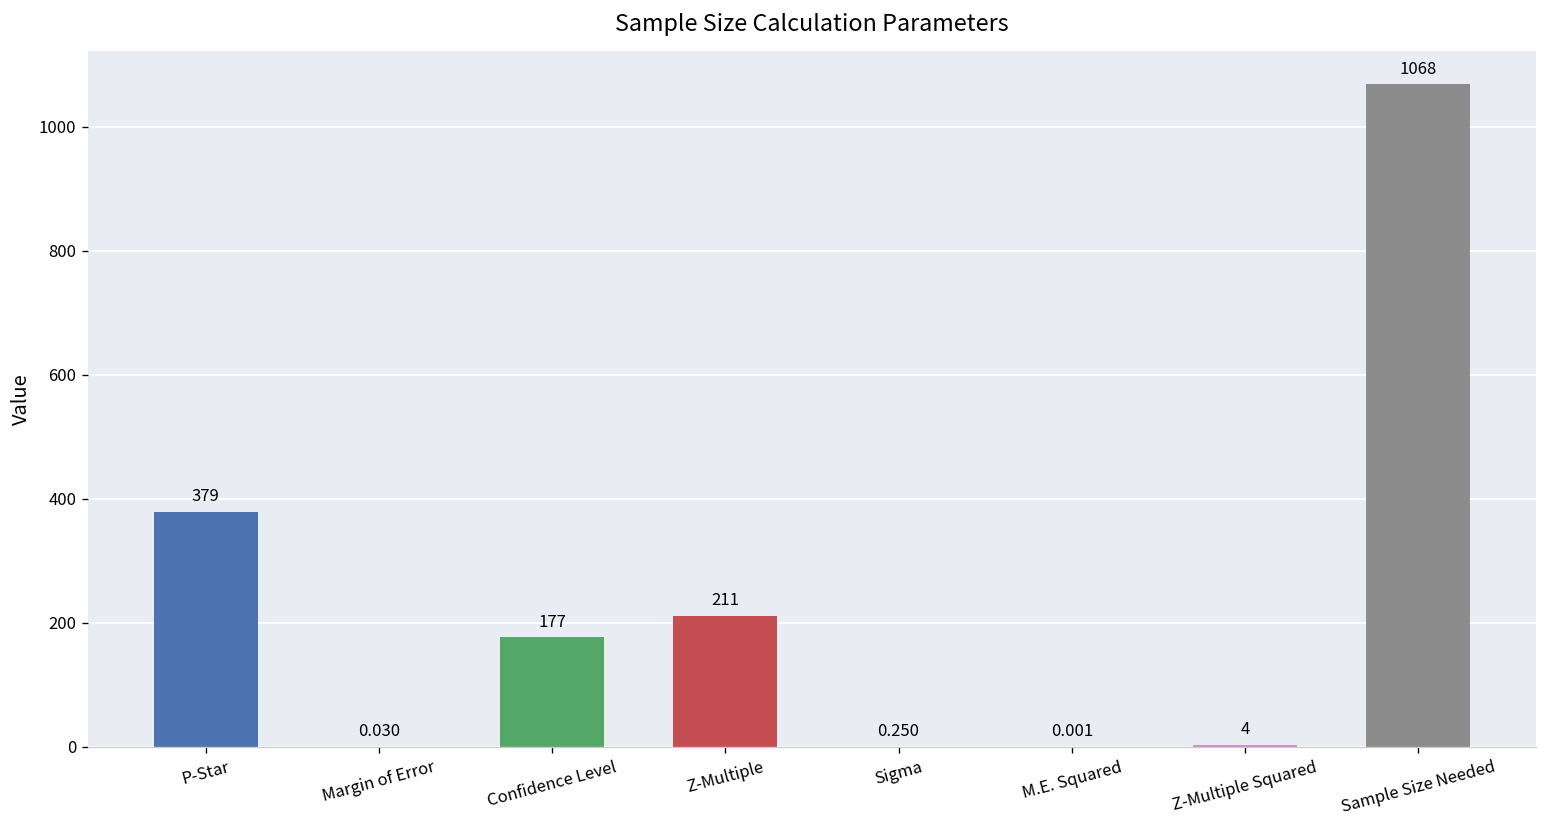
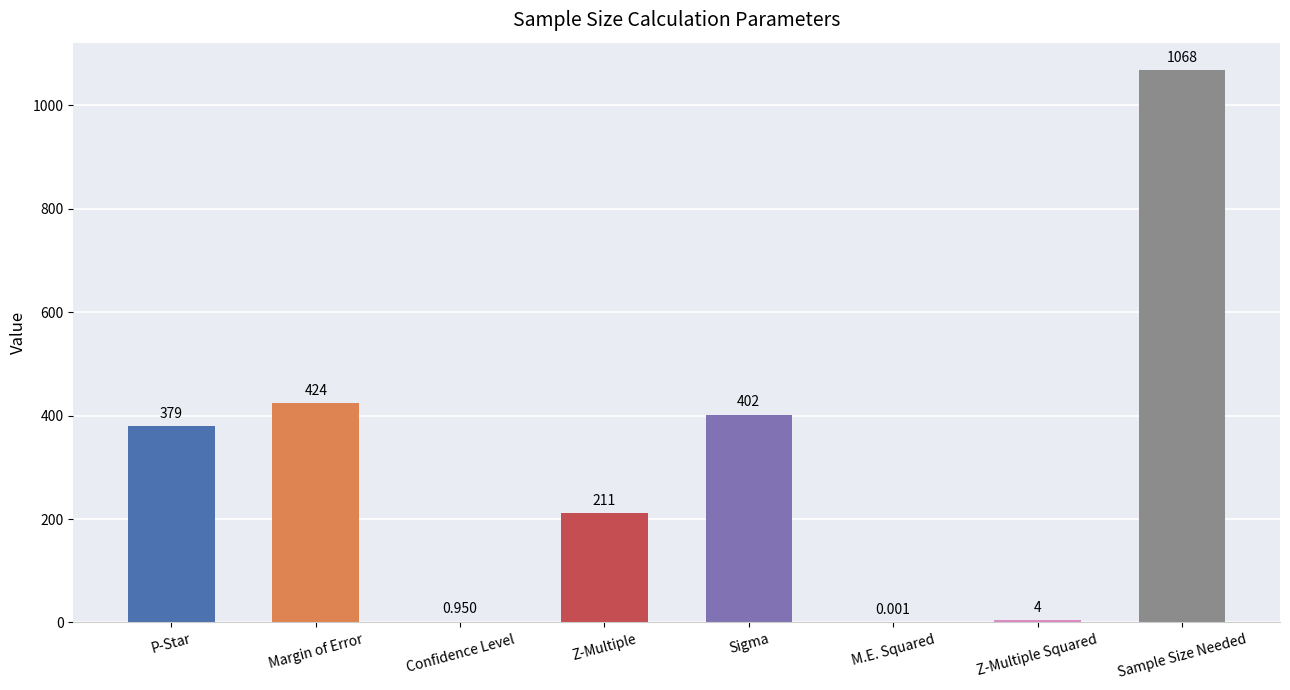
Margin of Error: 0.030 -> 424
Confidence Level: 177 -> 0.950
Sigma: 0.250 -> 402
